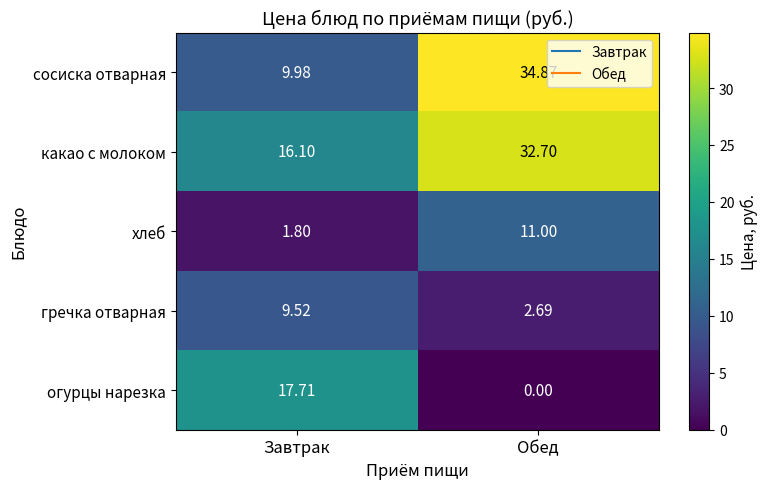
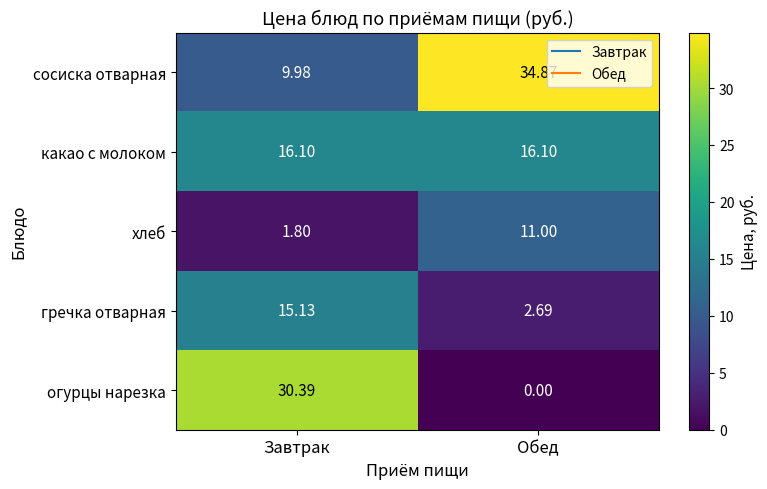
какао с молоком, Обед: 32.70 -> 16.10
гречка отварная, Завтрак: 9.52 -> 15.13
огурцы нарезка, Завтрак: 17.71 -> 30.39
